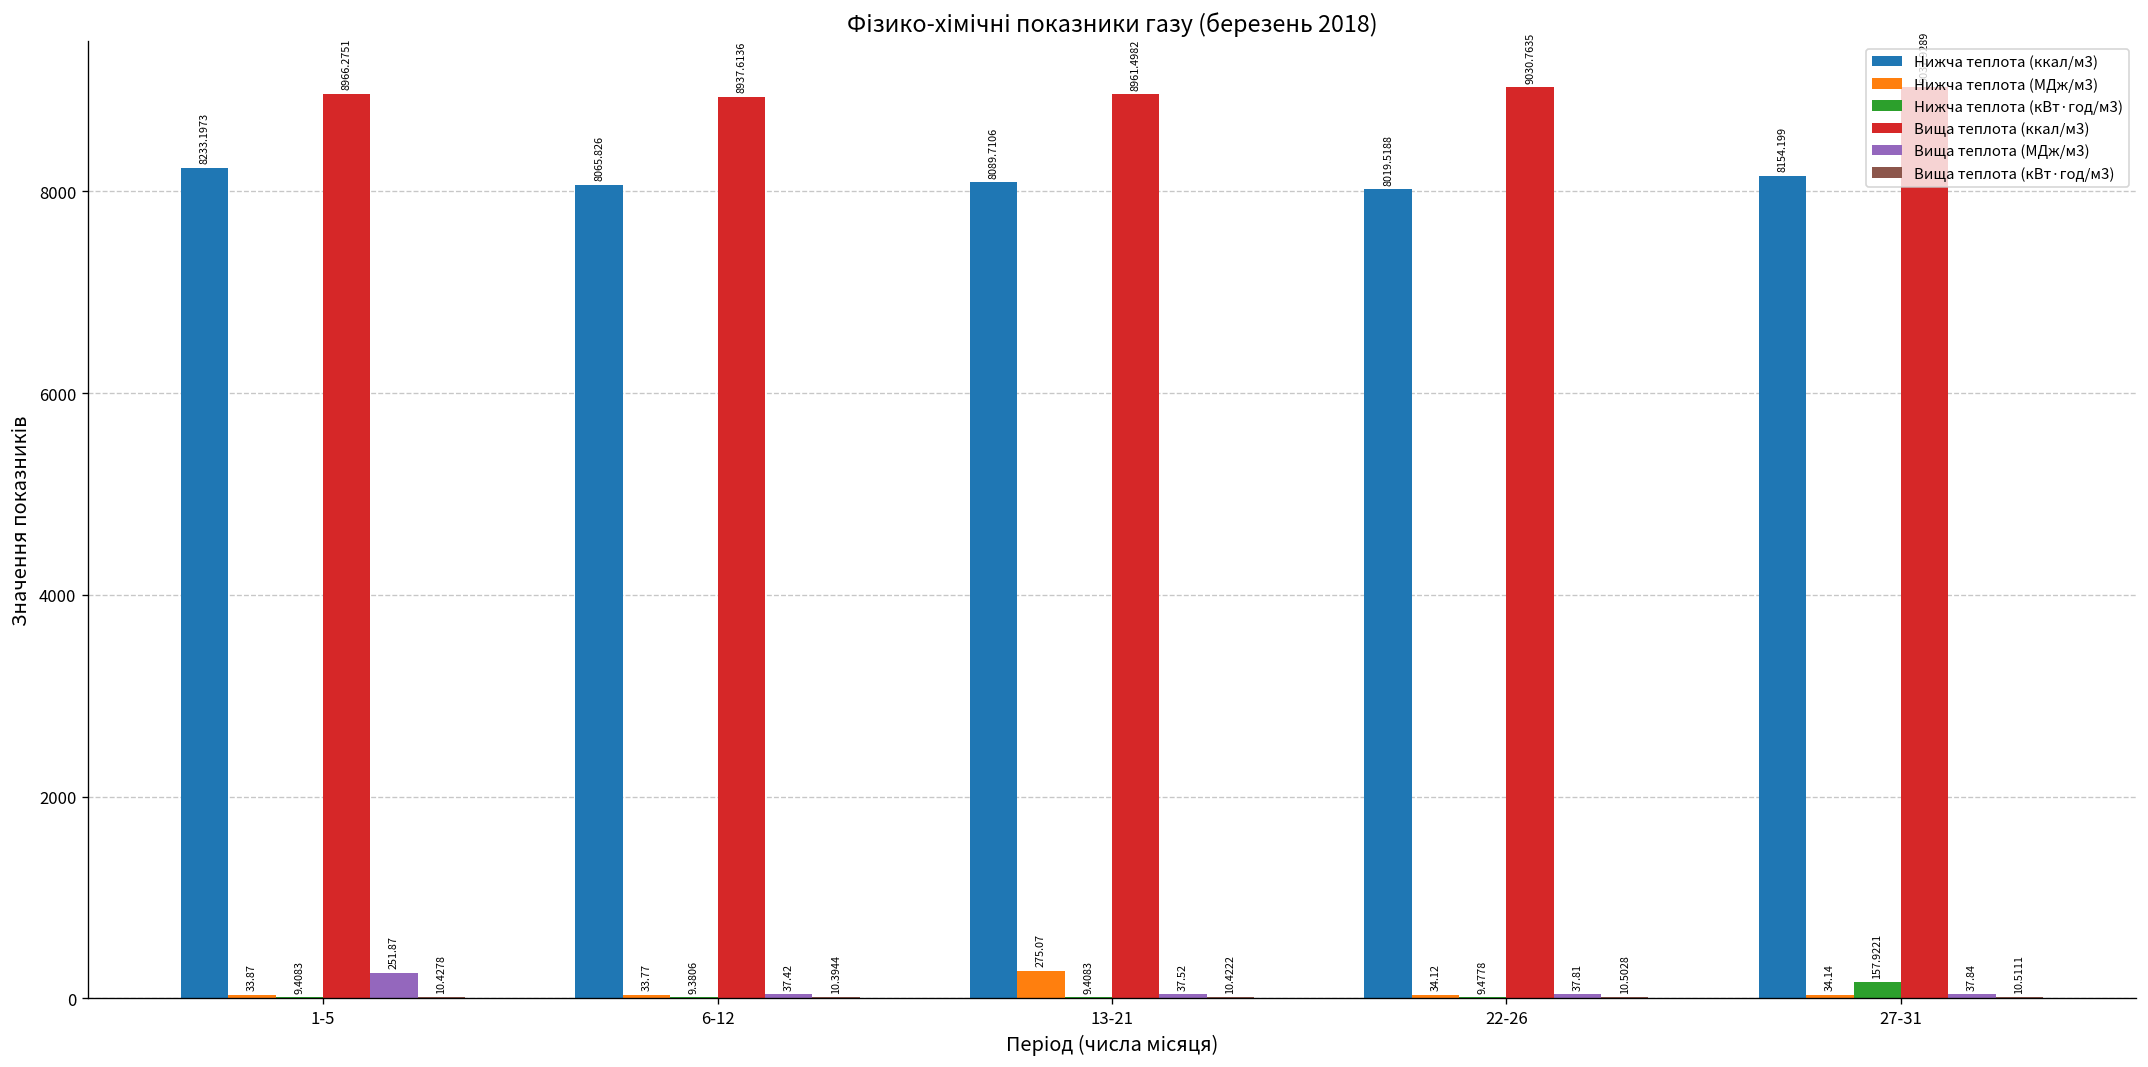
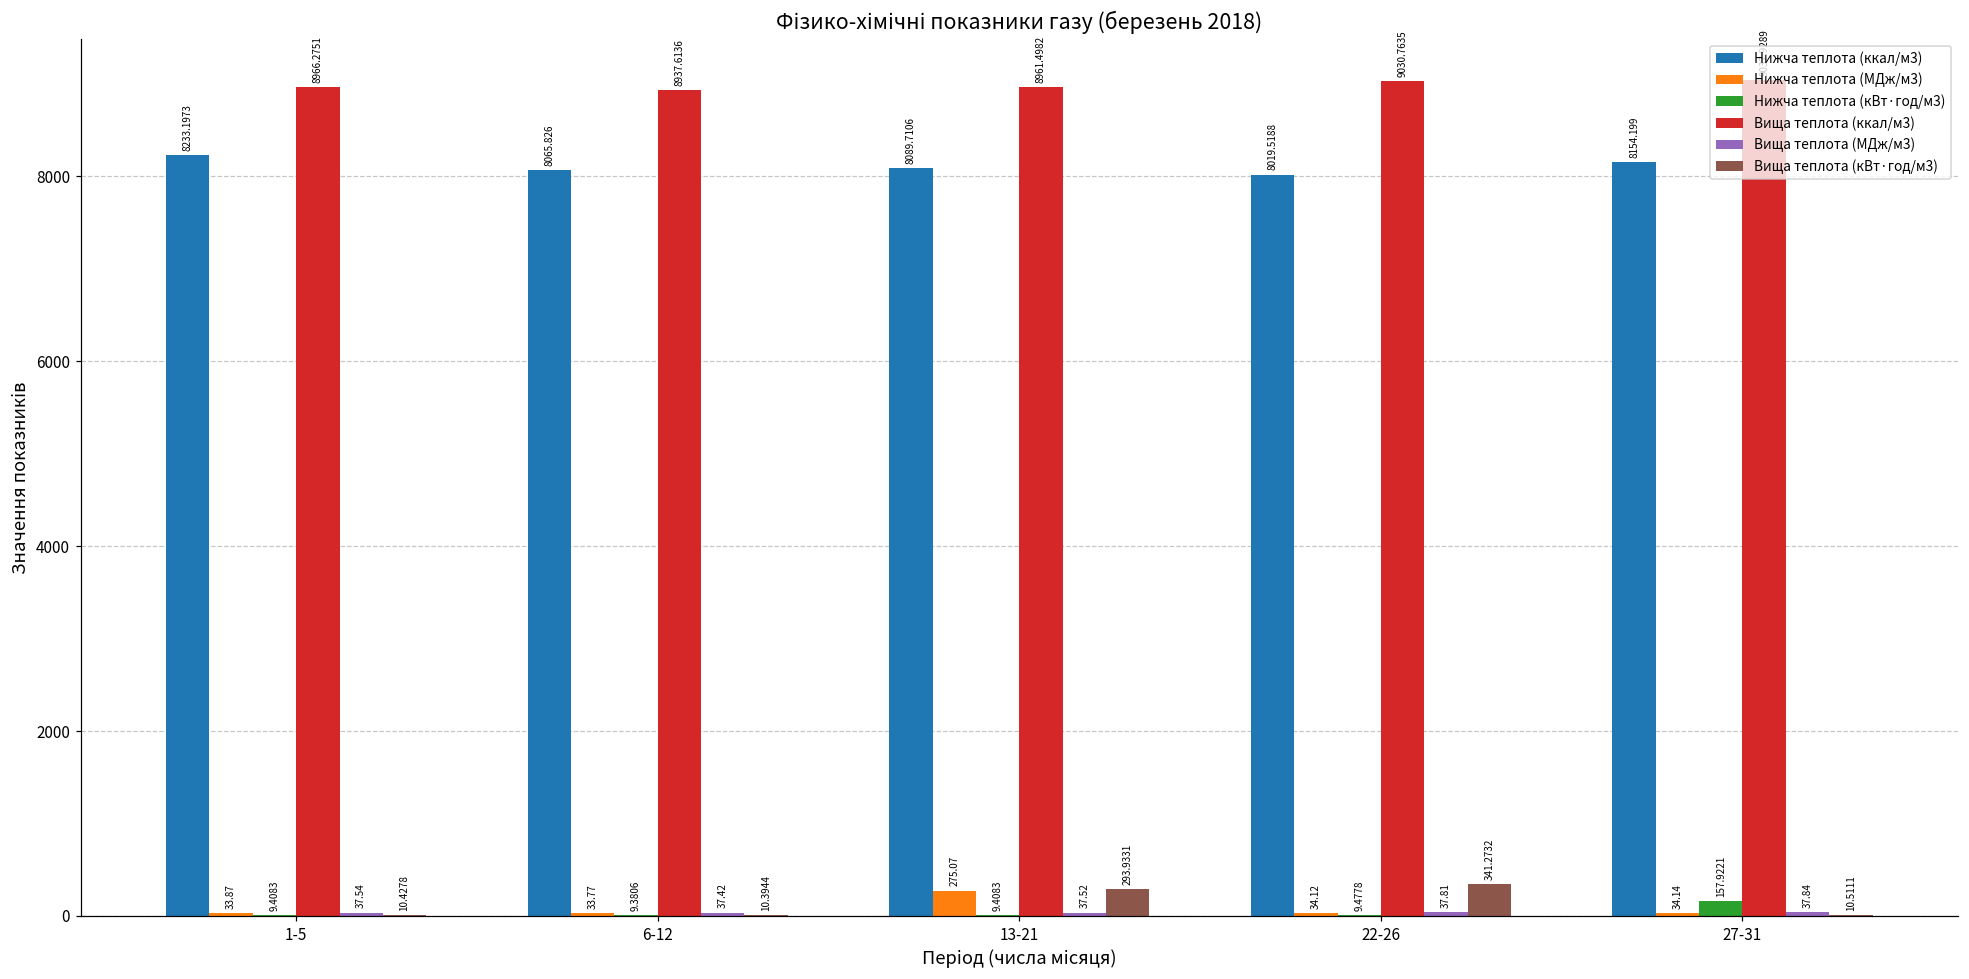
Вища теплота (МДж/м3), 1-5: 251.87 -> 37.54
Вища теплота (кВт·год/м3), 13-21: 10.4222 -> 293.9331
Вища теплота (кВт·год/м3), 22-26: 10.5028 -> 341.2732
